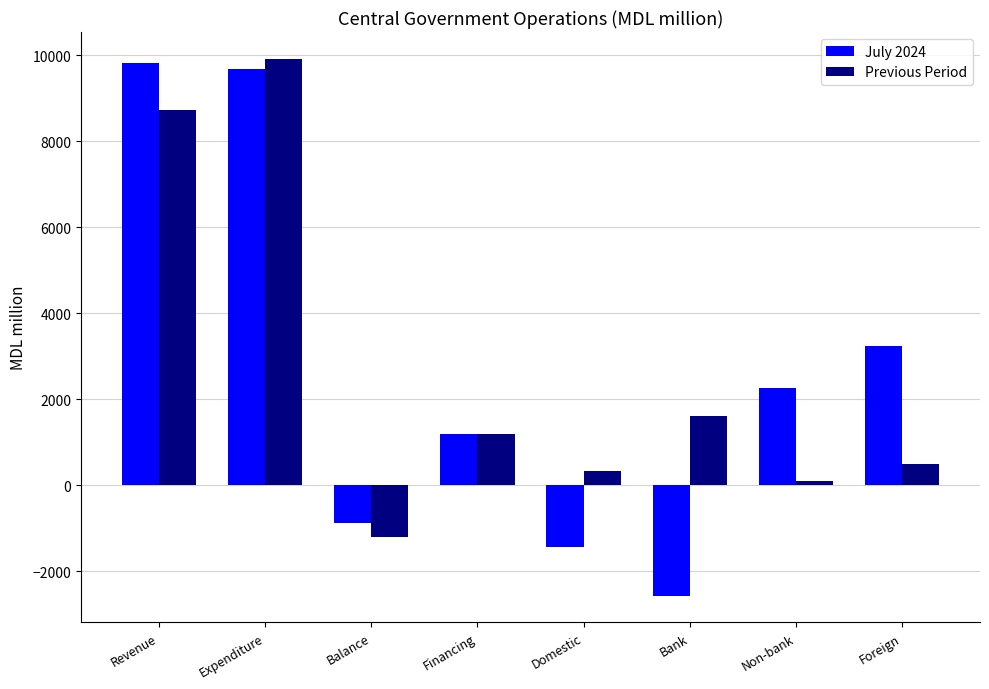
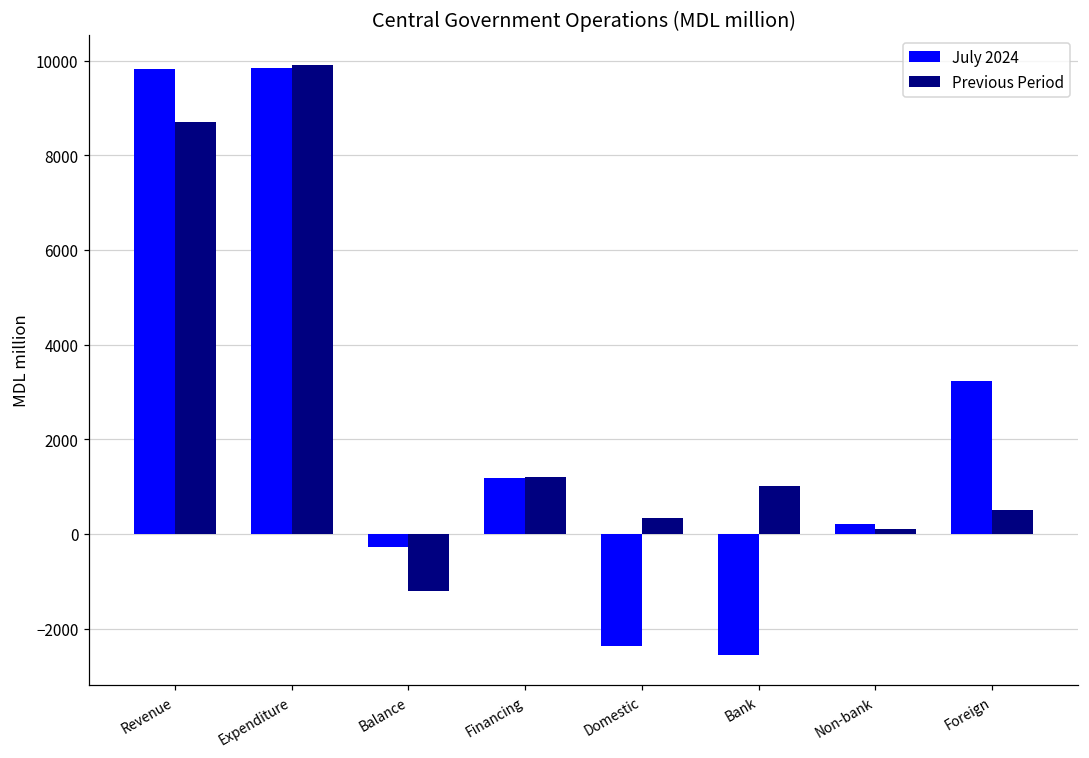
July 2024, Expenditure: 9700 -> 9900
July 2024, Balance: -900 -> -300
July 2024, Domestic: -1400 -> -2400
Previous Period, Bank: 1600 -> 1000
July 2024, Non-bank: 2300 -> 200
